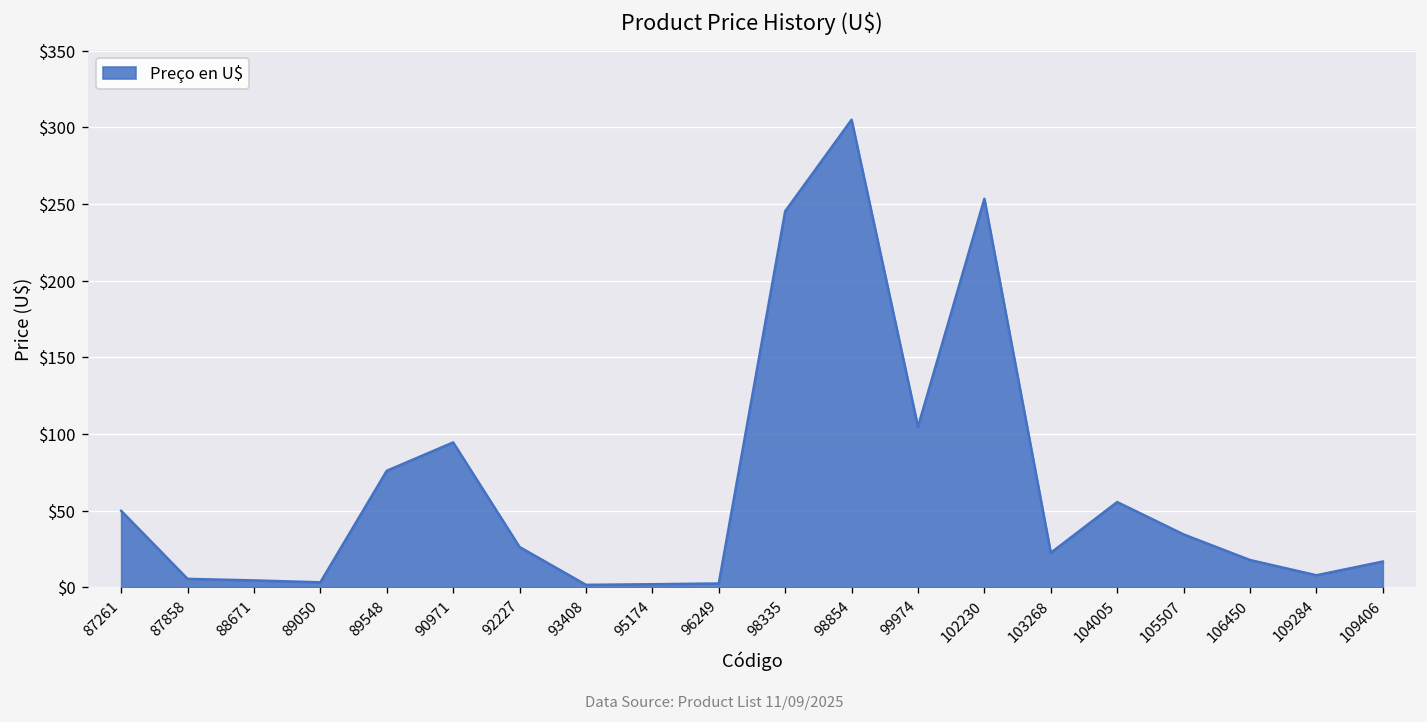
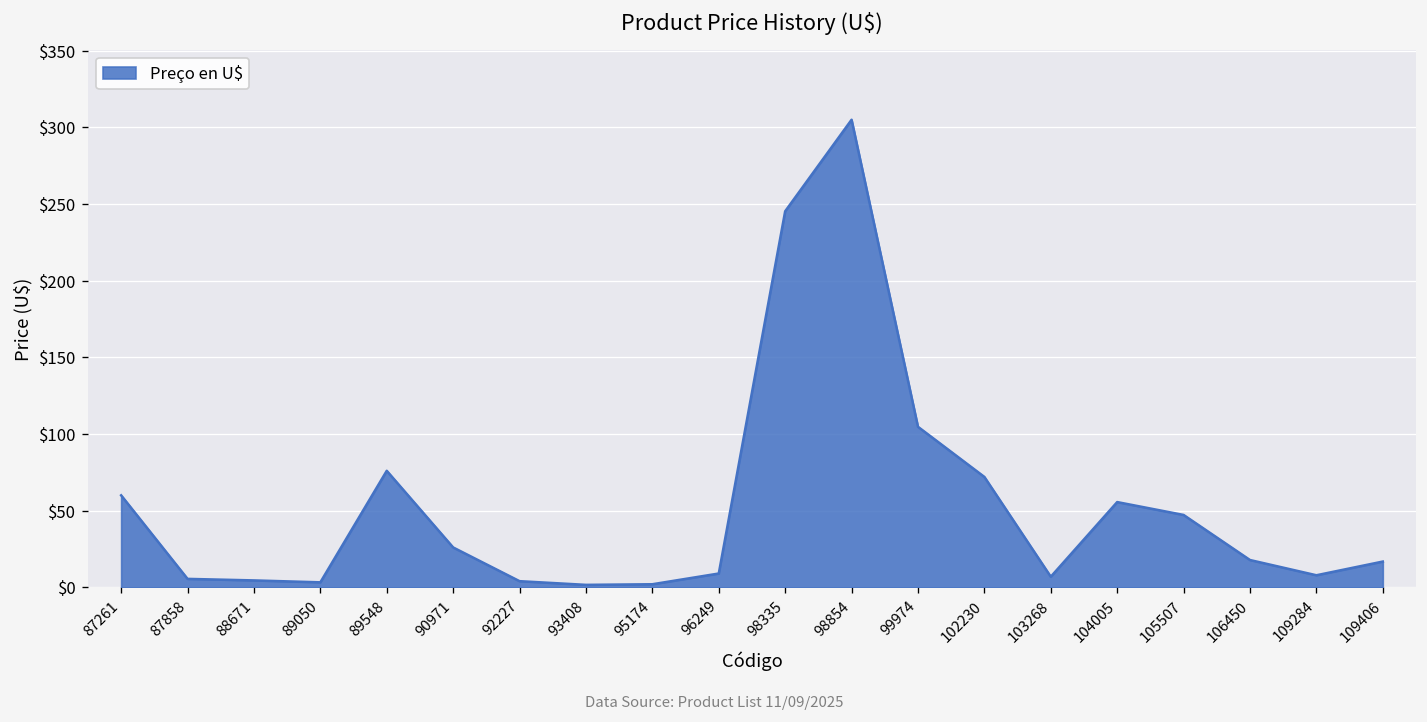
87261: $50 -> $60
90971: $95 -> $26
92227: $26 -> $4
96249: $3 -> $9
102230: $253 -> $72
103268: $23 -> $7
105507: $35 -> $47
